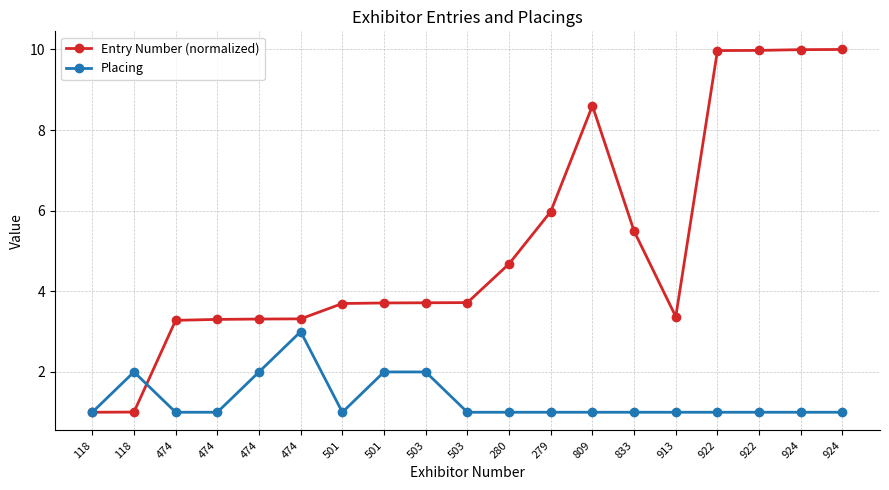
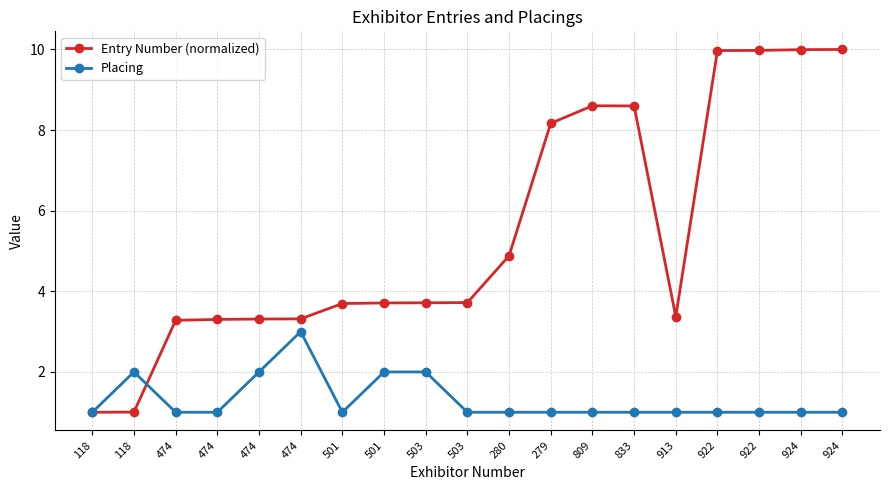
Entry Number (normalized), 280: 4.7 -> 4.9
Entry Number (normalized), 279: 6.0 -> 8.2
Entry Number (normalized), 833: 5.5 -> 8.6
